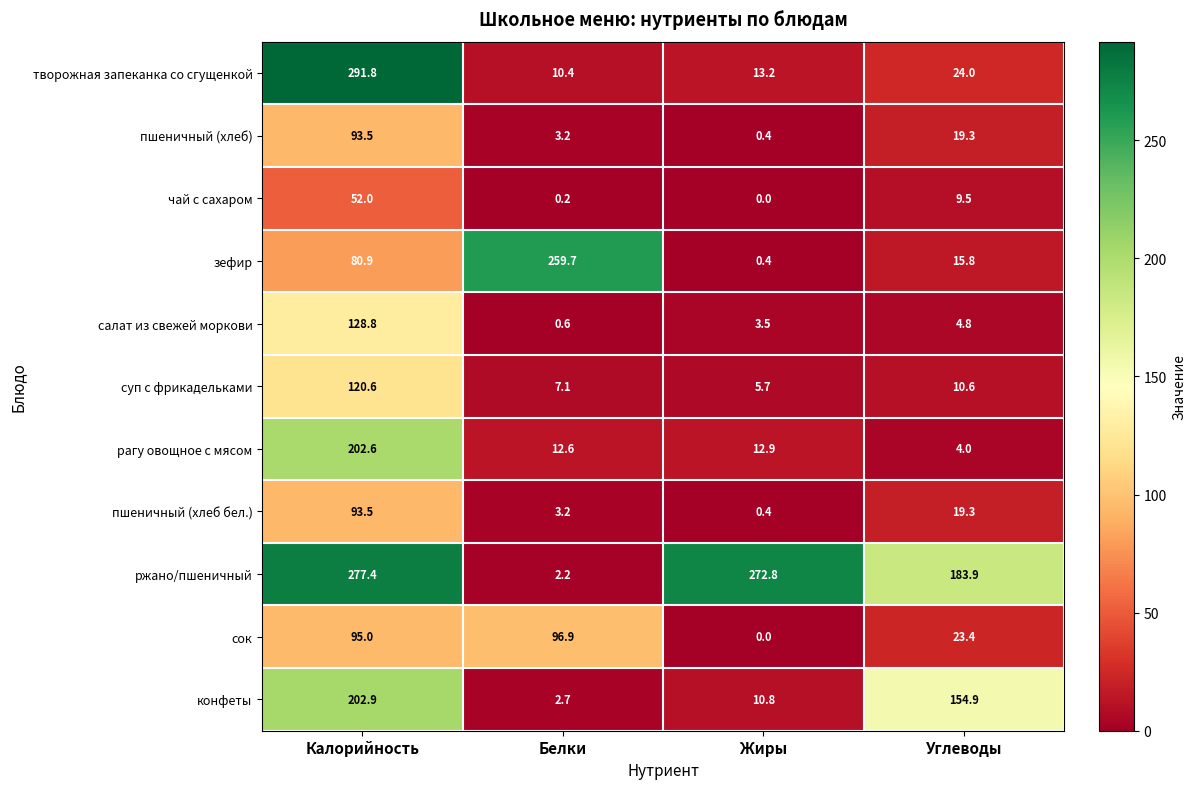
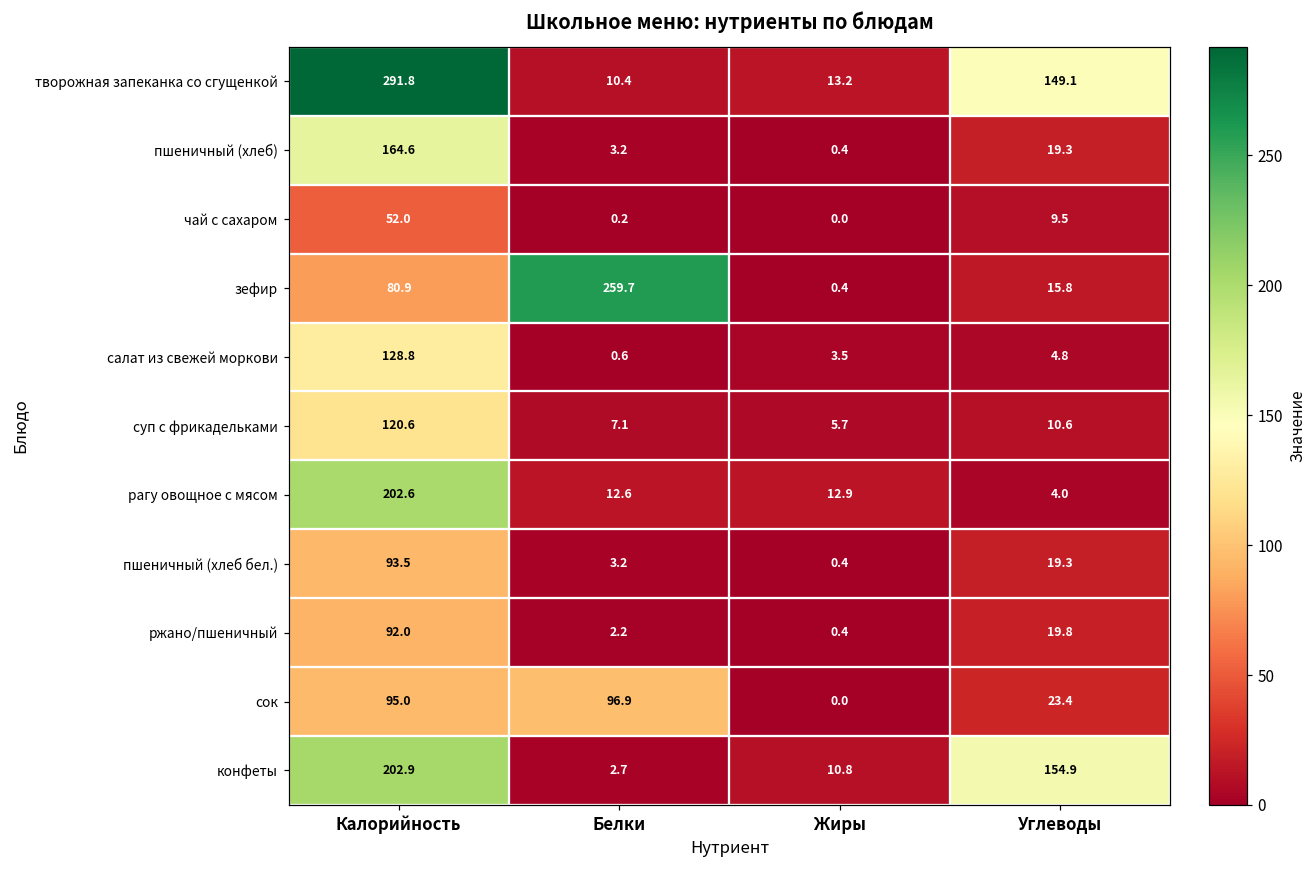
творожная запеканка со сгущенкой, Углеводы: 24.0 -> 149.1
пшеничный (хлеб), Калорийность: 93.5 -> 164.6
ржано/пшеничный, Калорийность: 277.4 -> 92.0
ржано/пшеничный, Жиры: 272.8 -> 0.4
ржано/пшеничный, Углеводы: 183.9 -> 19.8
